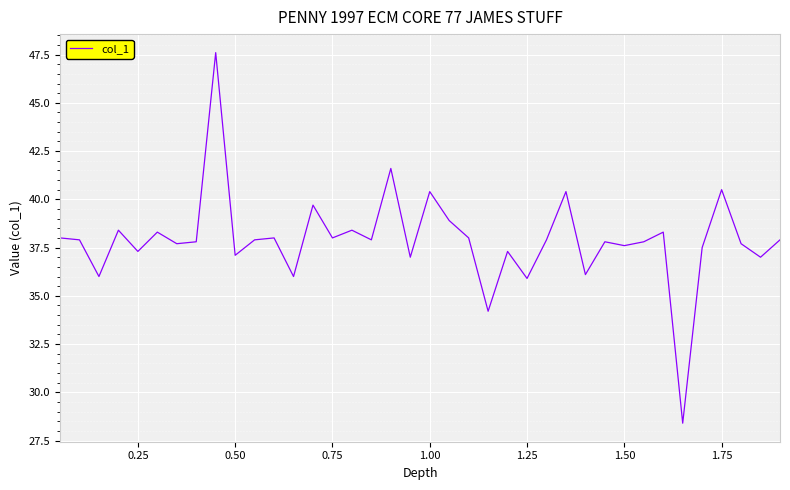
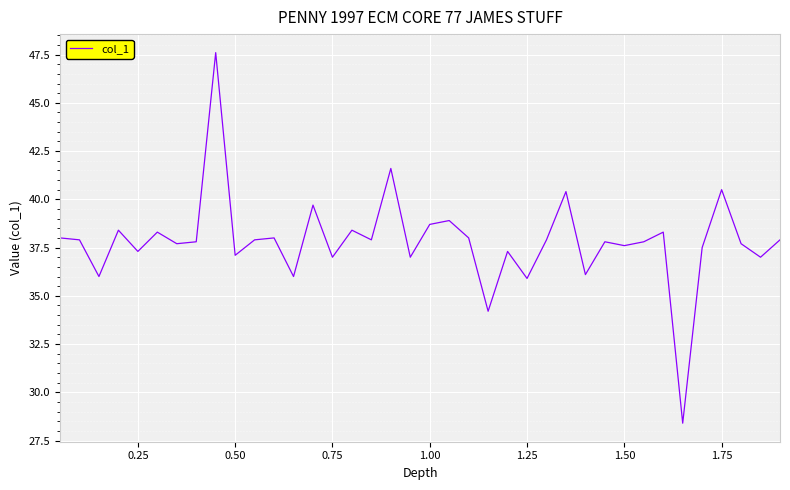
0.75: 38 -> 37
1.00: 40.4 -> 38.7
